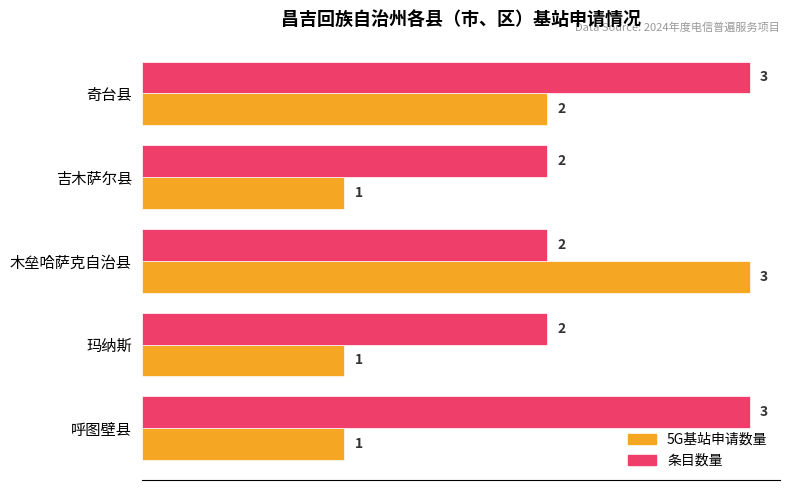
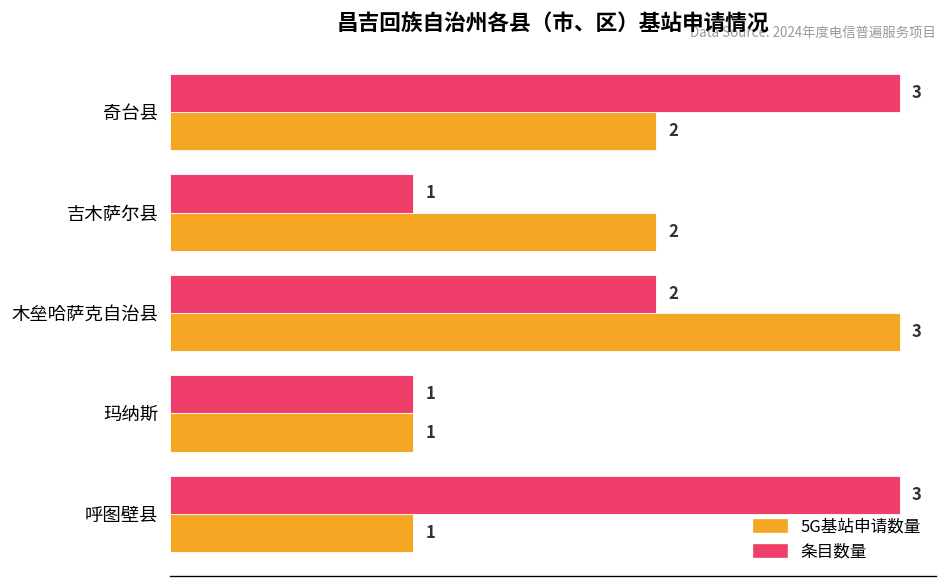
条目数量, 吉木萨尔县: 2 -> 1
5G基站申请数量, 吉木萨尔县: 1 -> 2
条目数量, 玛纳斯: 2 -> 1
